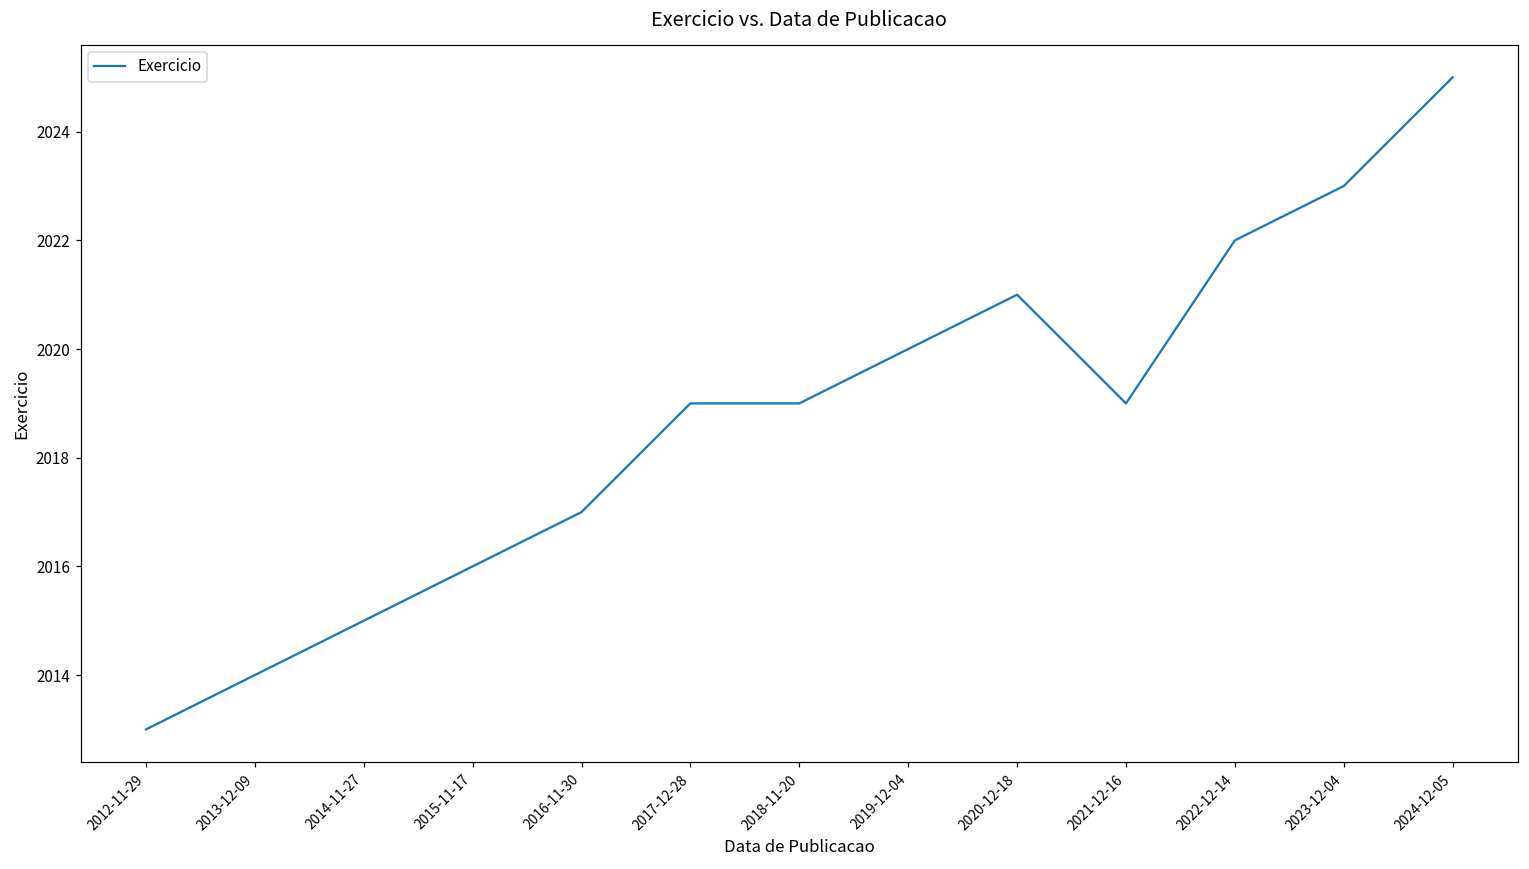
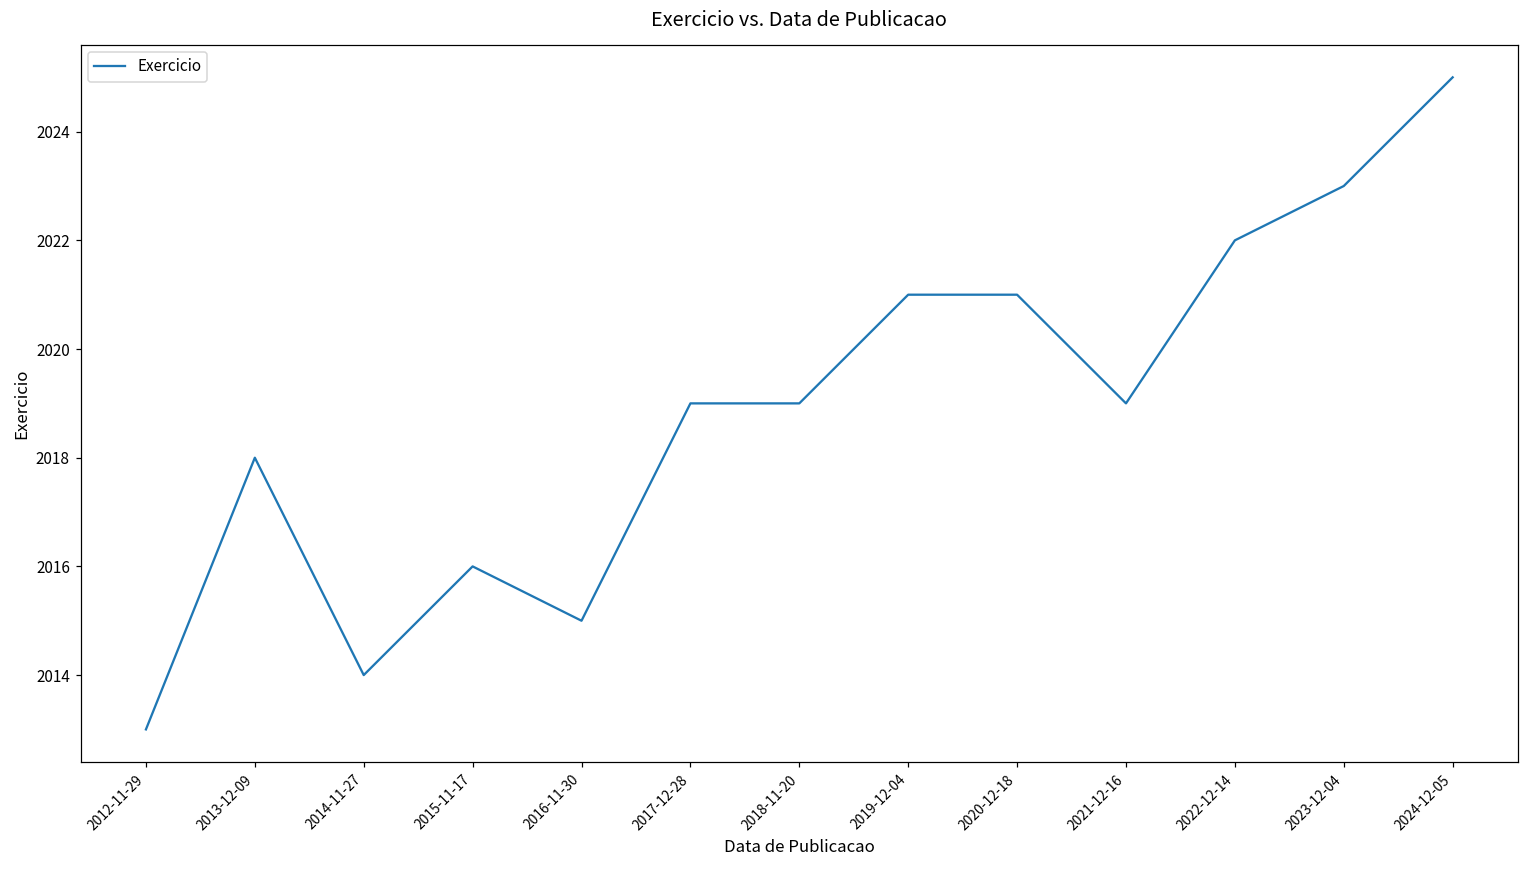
2013-12-09: 2014 -> 2018
2014-11-27: 2015 -> 2014
2016-11-30: 2017 -> 2015
2019-12-04: 2020 -> 2021
